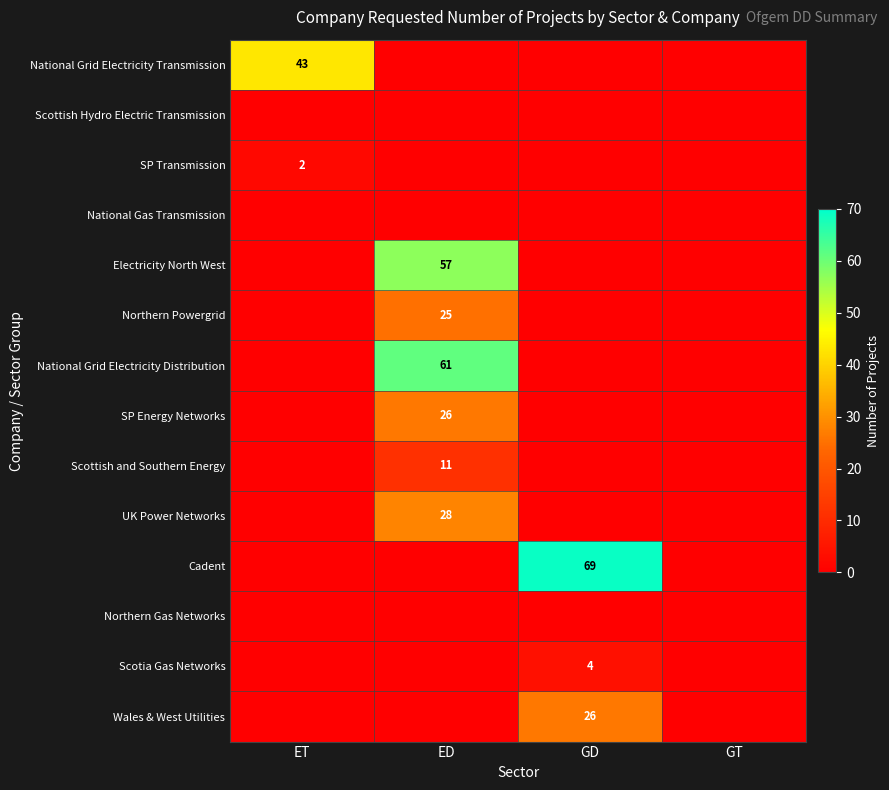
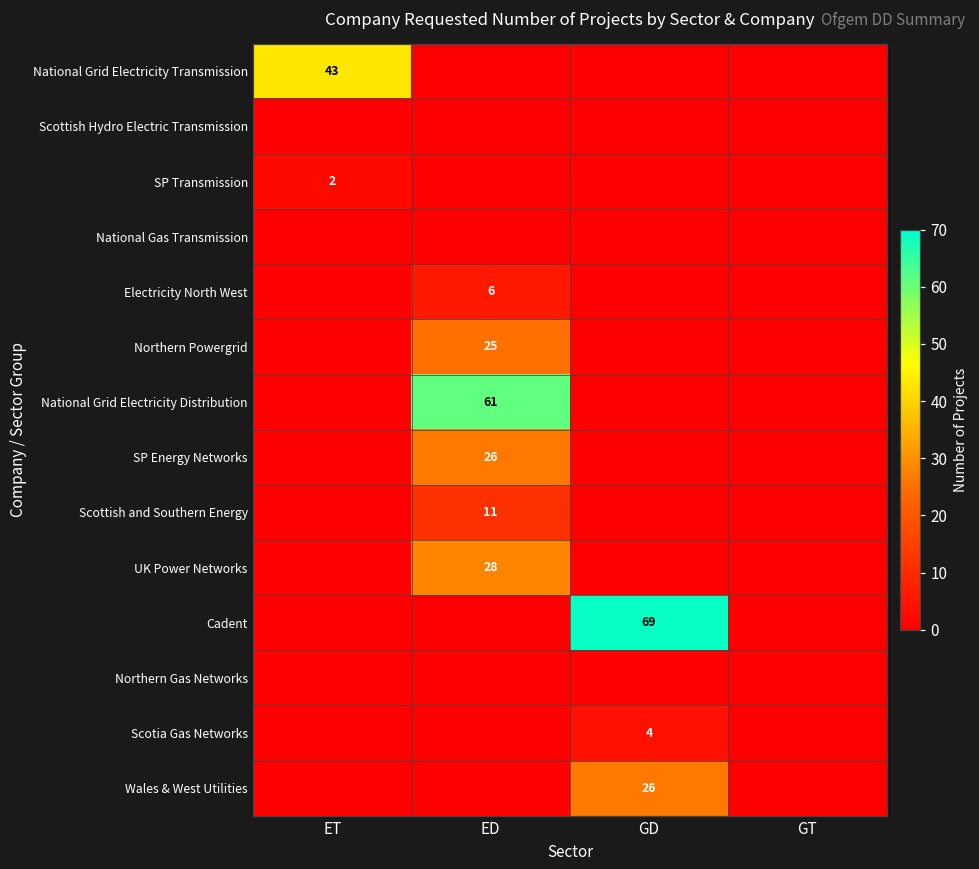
Electricity North West, ED: 57 -> 6
